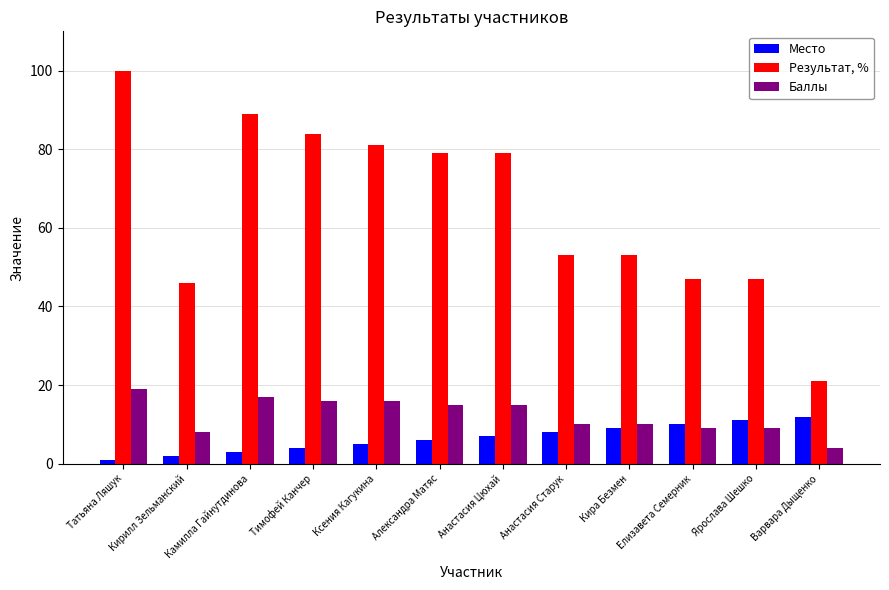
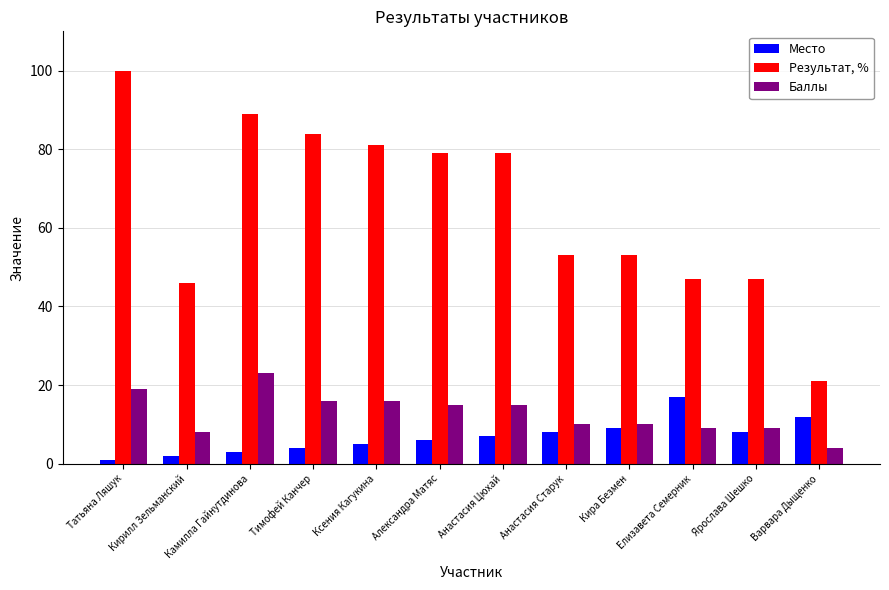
Баллы, Камилла Гайнутдинова: 17 -> 23
Место, Елизавета Семерник: 10 -> 17
Место, Ярослава Шешко: 11 -> 8
